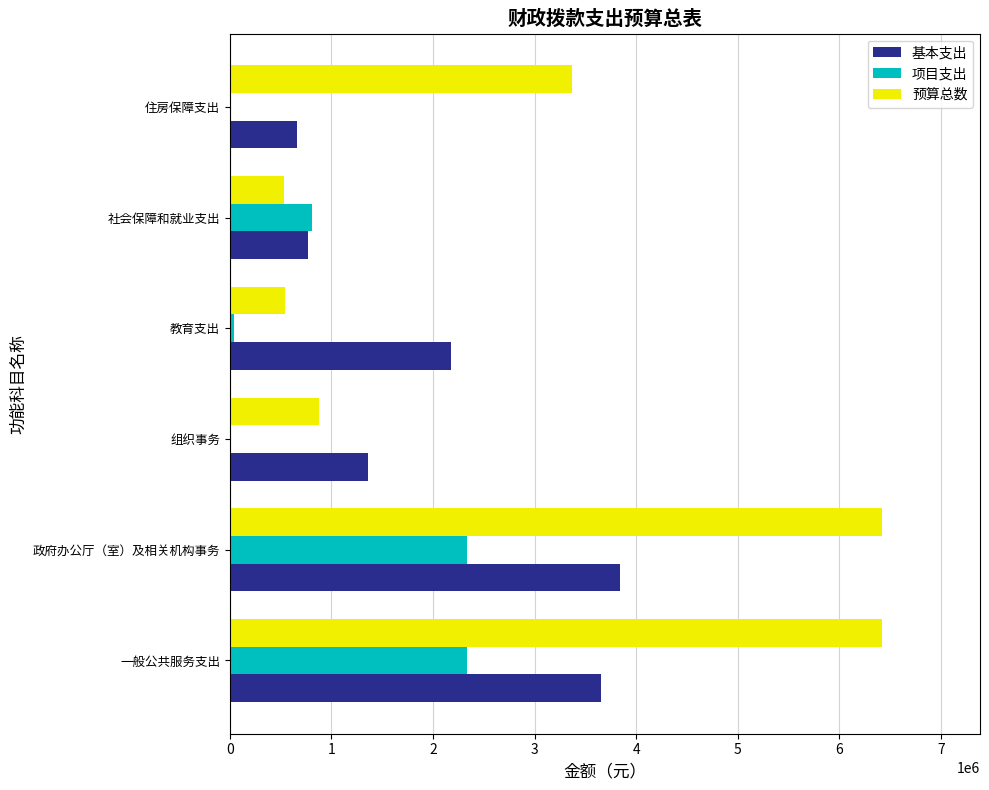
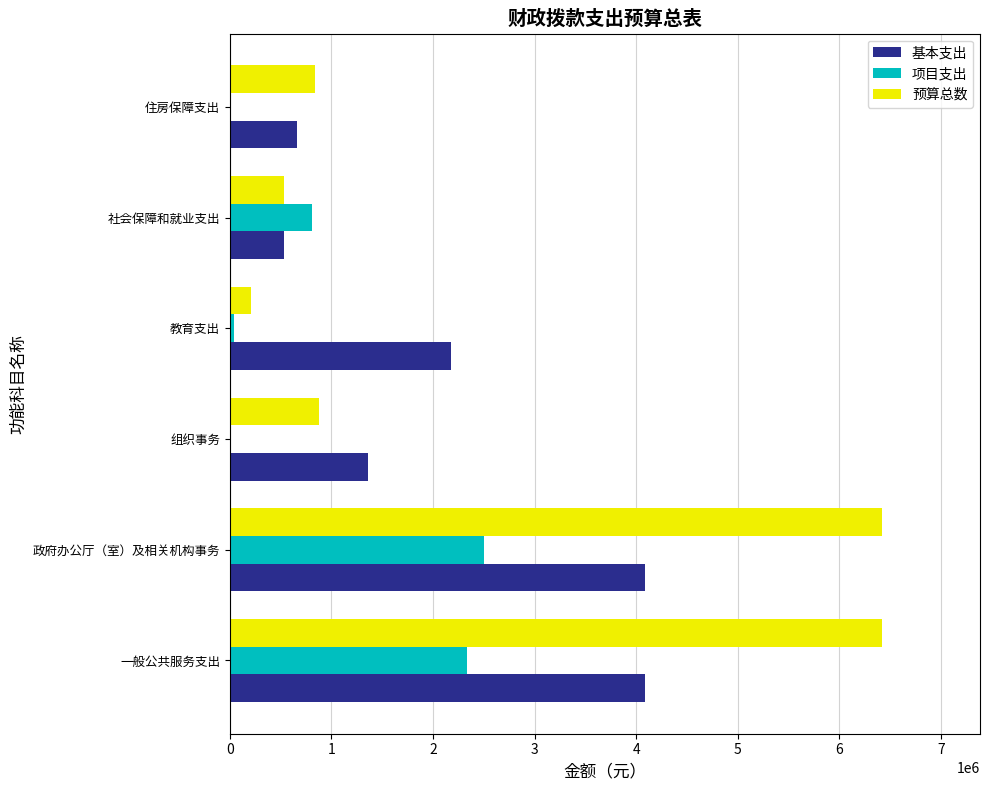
预算总数, 住房保障支出: 3360000 -> 840000
基本支出, 社会保障和就业支出: 770000 -> 530000
预算总数, 教育支出: 540000 -> 210000
项目支出, 政府办公厅（室）及相关机构事务: 2330000 -> 2500000
基本支出, 政府办公厅（室）及相关机构事务: 3850000 -> 4090000
基本支出, 一般公共服务支出: 3650000 -> 4090000
